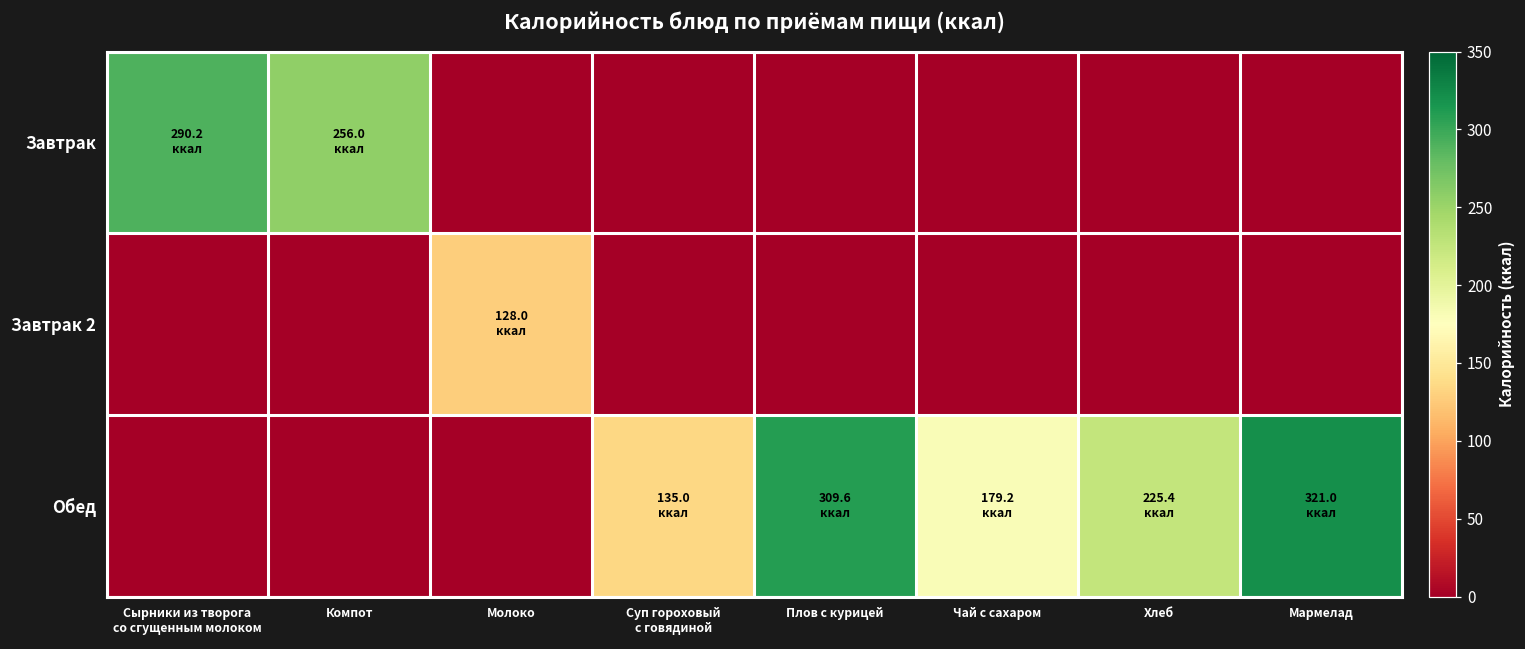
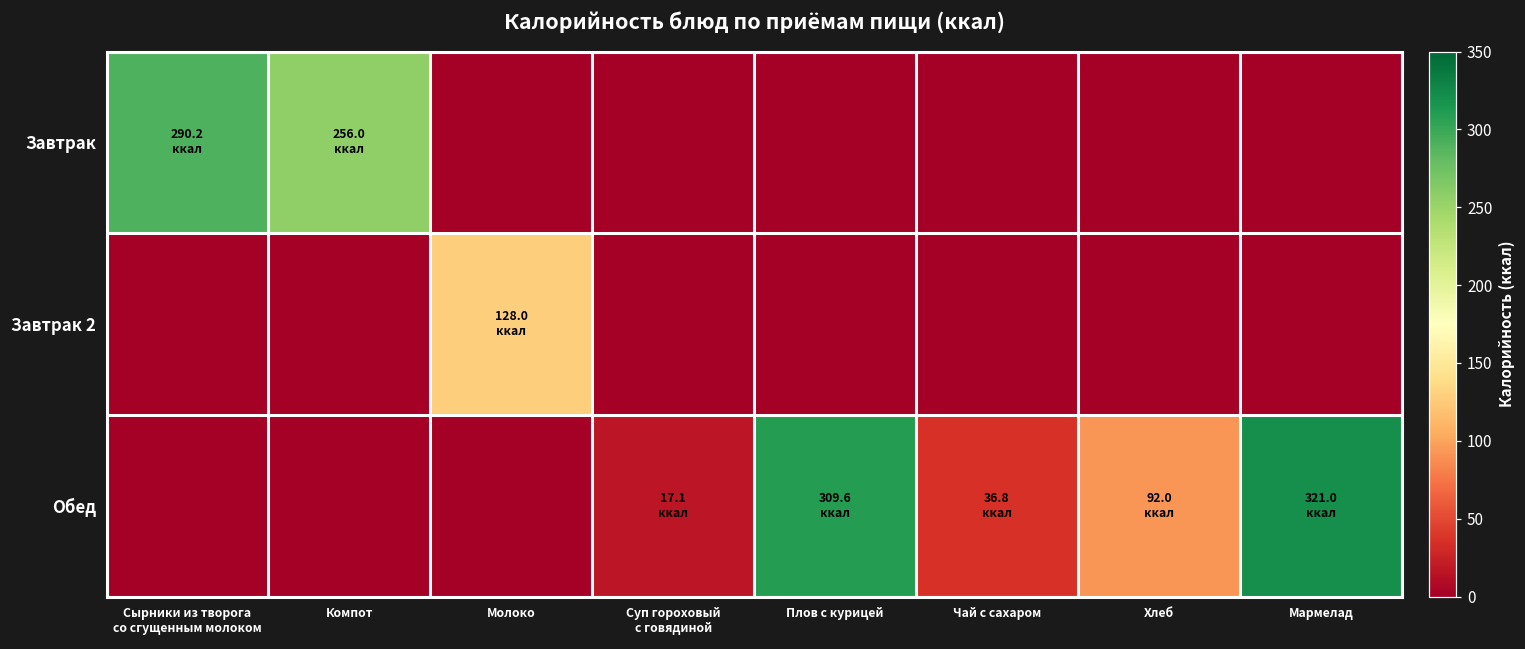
Обед, Суп гороховый с говядиной: 135.0 -> 17.1
Обед, Чай с сахаром: 179.2 -> 36.8
Обед, Хлеб: 225.4 -> 92.0
